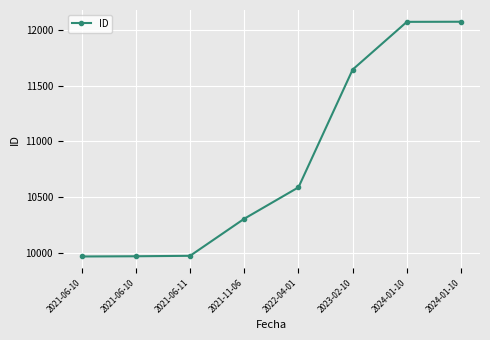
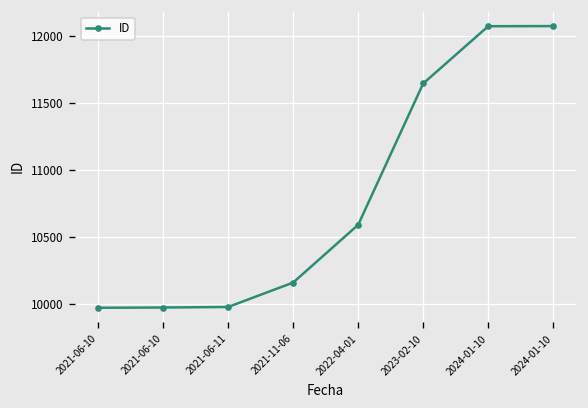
2021-11-06: 10310 -> 10160
